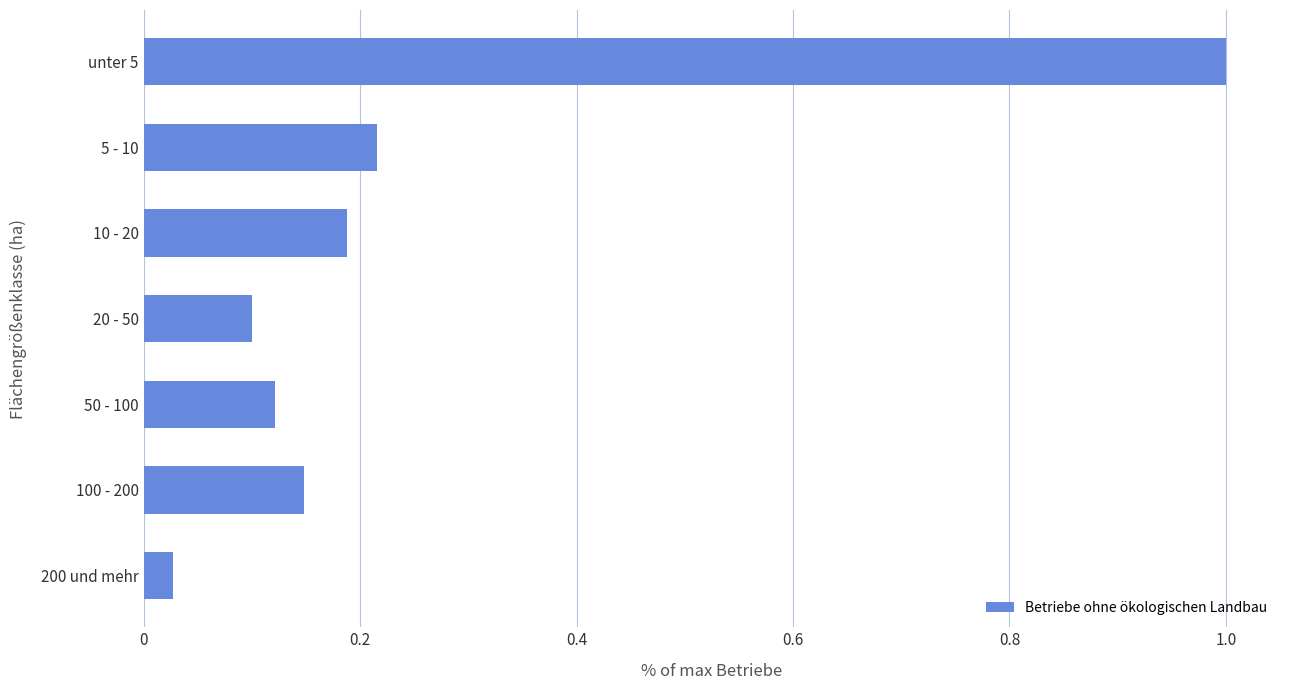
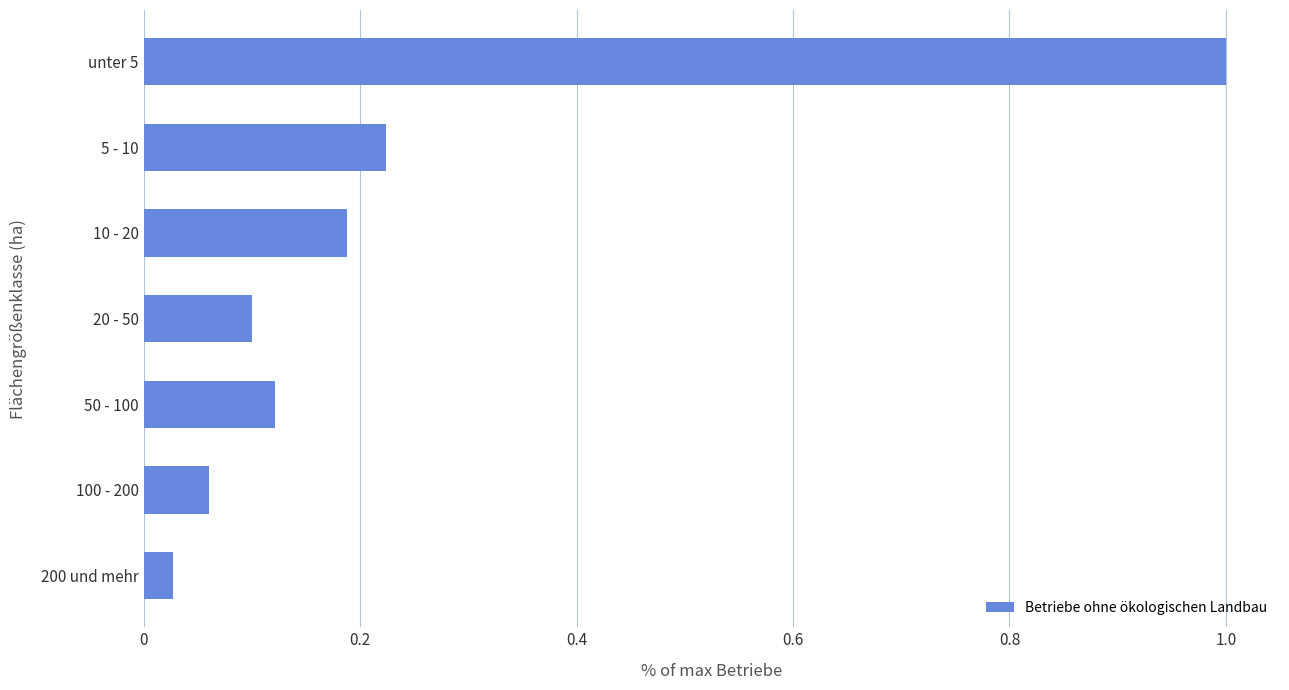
5 - 10: 0.215 -> 0.224
100 - 200: 0.148 -> 0.061
